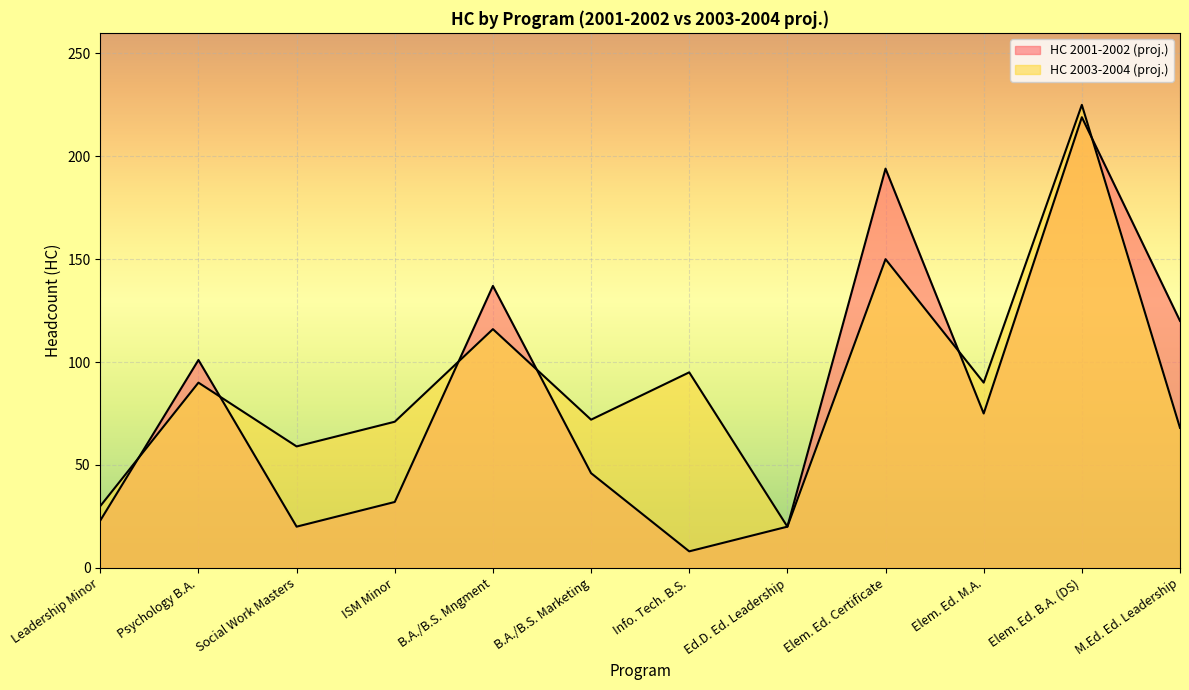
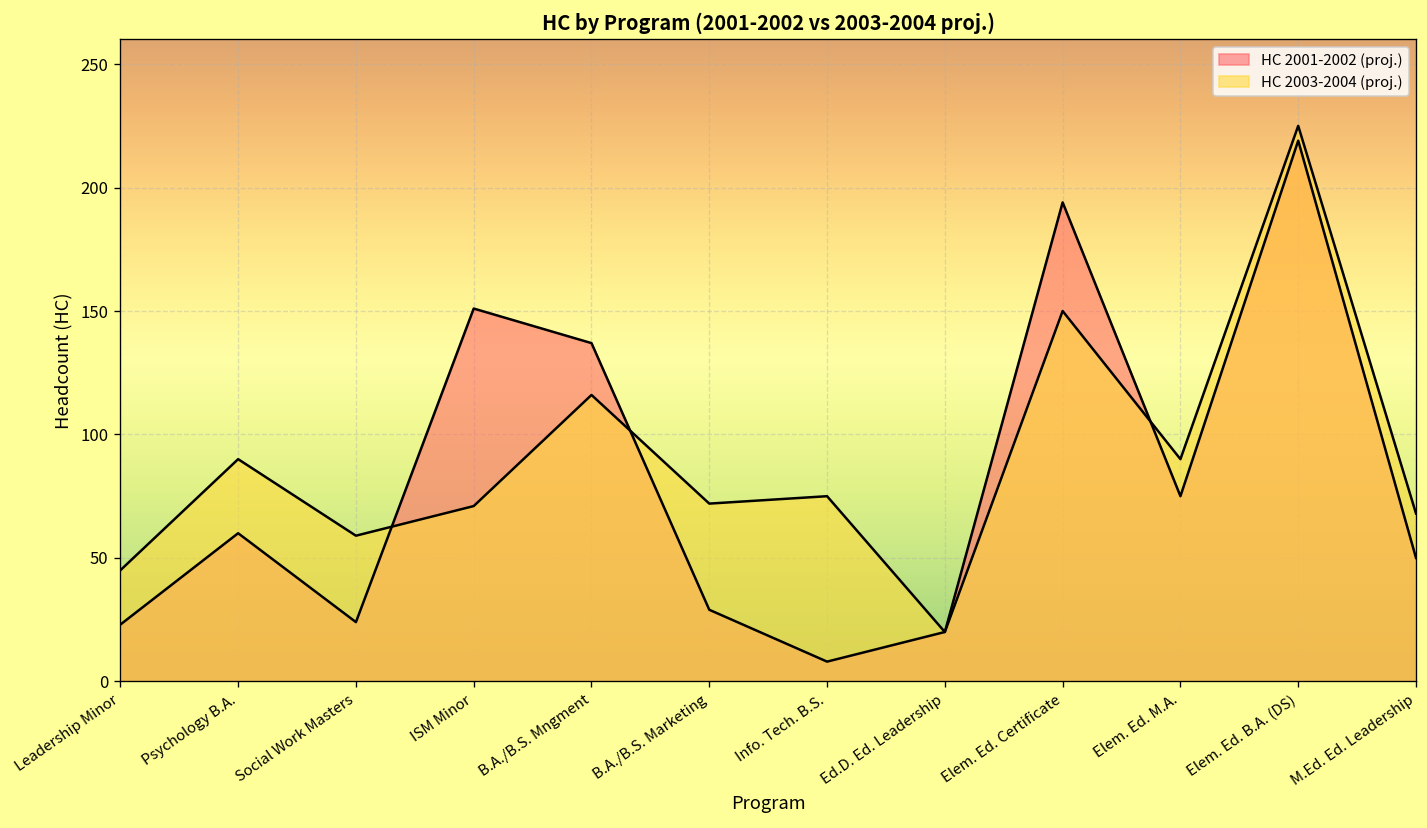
HC 2003-2004 (proj.), Leadership Minor: 30 -> 45
HC 2001-2002 (proj.), Psychology B.A.: 101 -> 60
HC 2001-2002 (proj.), Social Work Masters: 20 -> 24
HC 2001-2002 (proj.), ISM Minor: 32 -> 151
HC 2001-2002 (proj.), B.A./B.S. Marketing: 46 -> 29
HC 2003-2004 (proj.), Info. Tech. B.S.: 95 -> 75
HC 2001-2002 (proj.), M.Ed. Ed. Leadership: 120 -> 50
